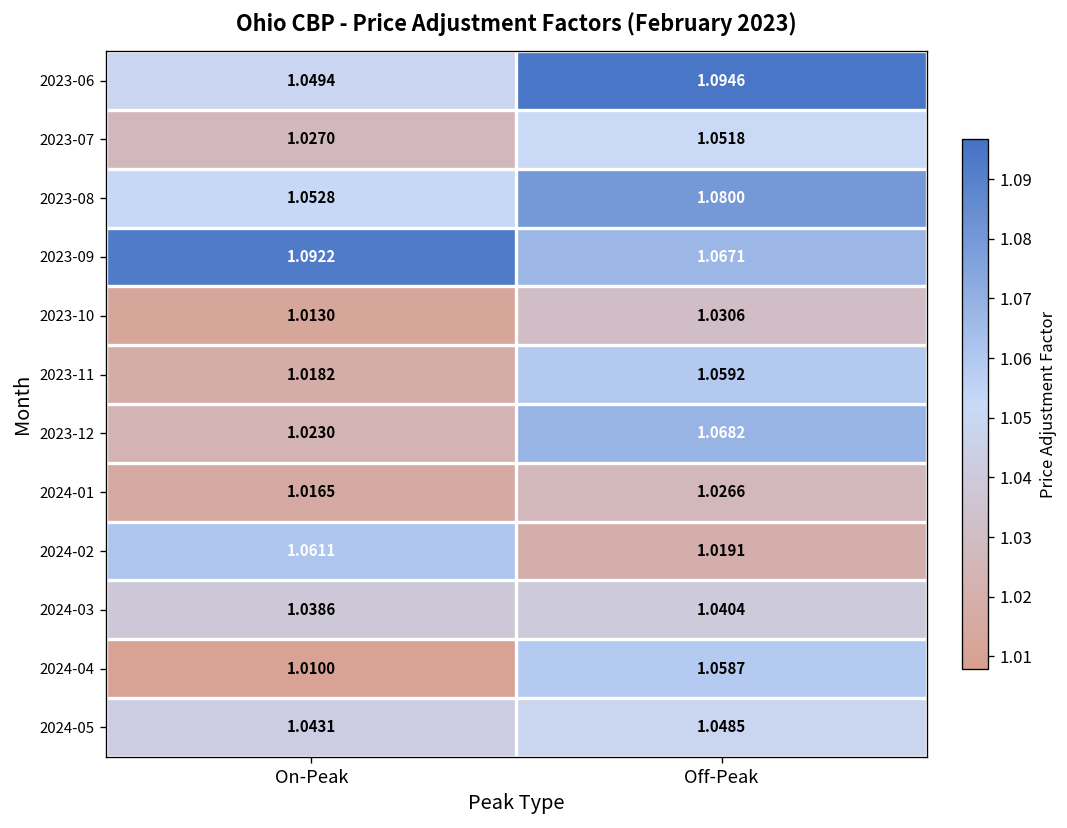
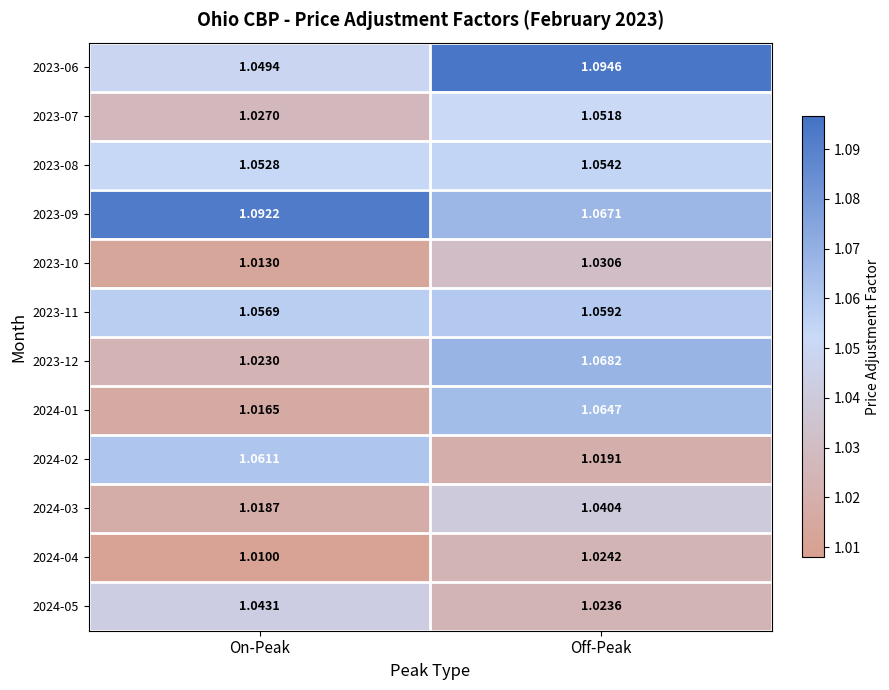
2023-08, Off-Peak: 1.0800 -> 1.0542
2023-11, On-Peak: 1.0182 -> 1.0569
2024-01, Off-Peak: 1.0266 -> 1.0647
2024-03, On-Peak: 1.0386 -> 1.0187
2024-04, Off-Peak: 1.0587 -> 1.0242
2024-05, Off-Peak: 1.0485 -> 1.0236
